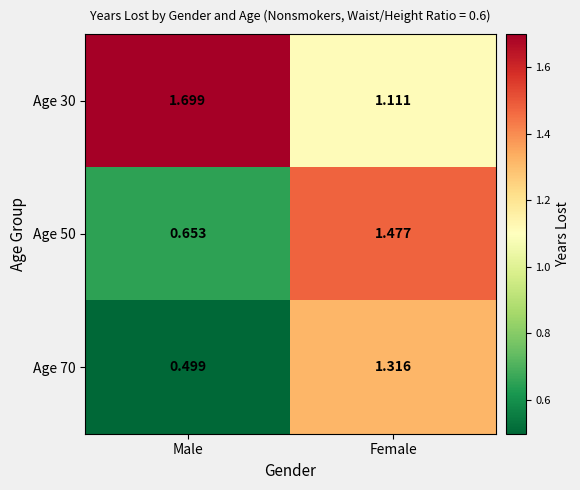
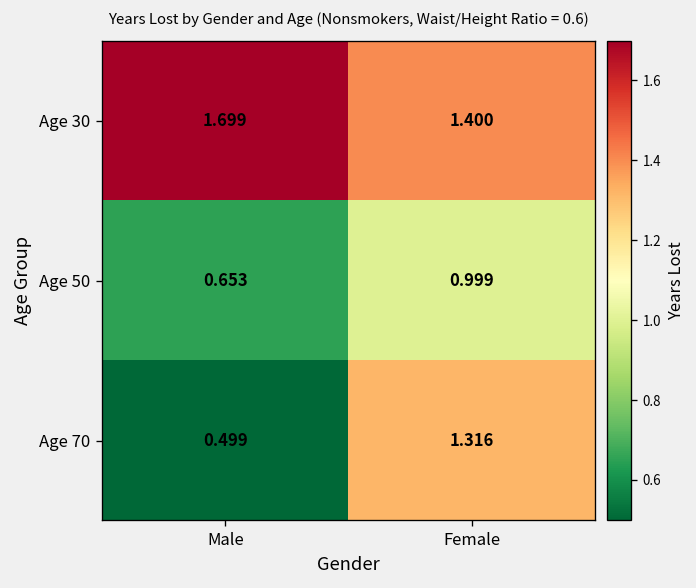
Age 30, Female: 1.111 -> 1.400
Age 50, Female: 1.477 -> 0.999
